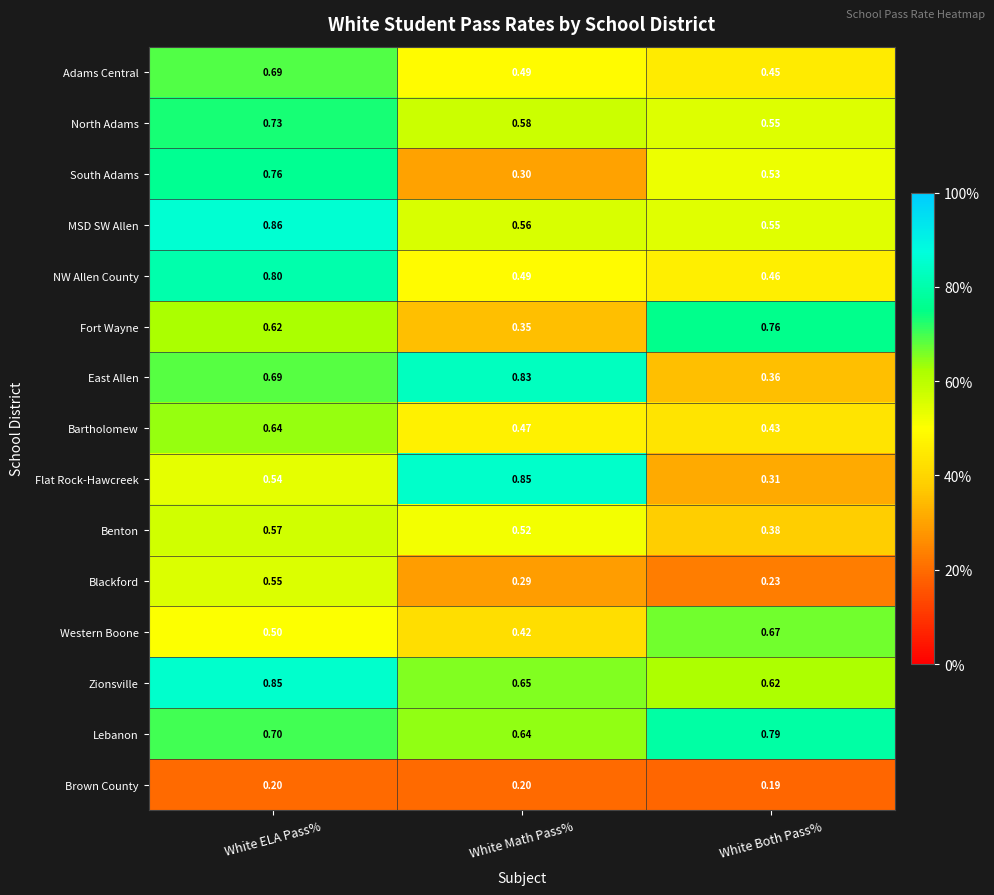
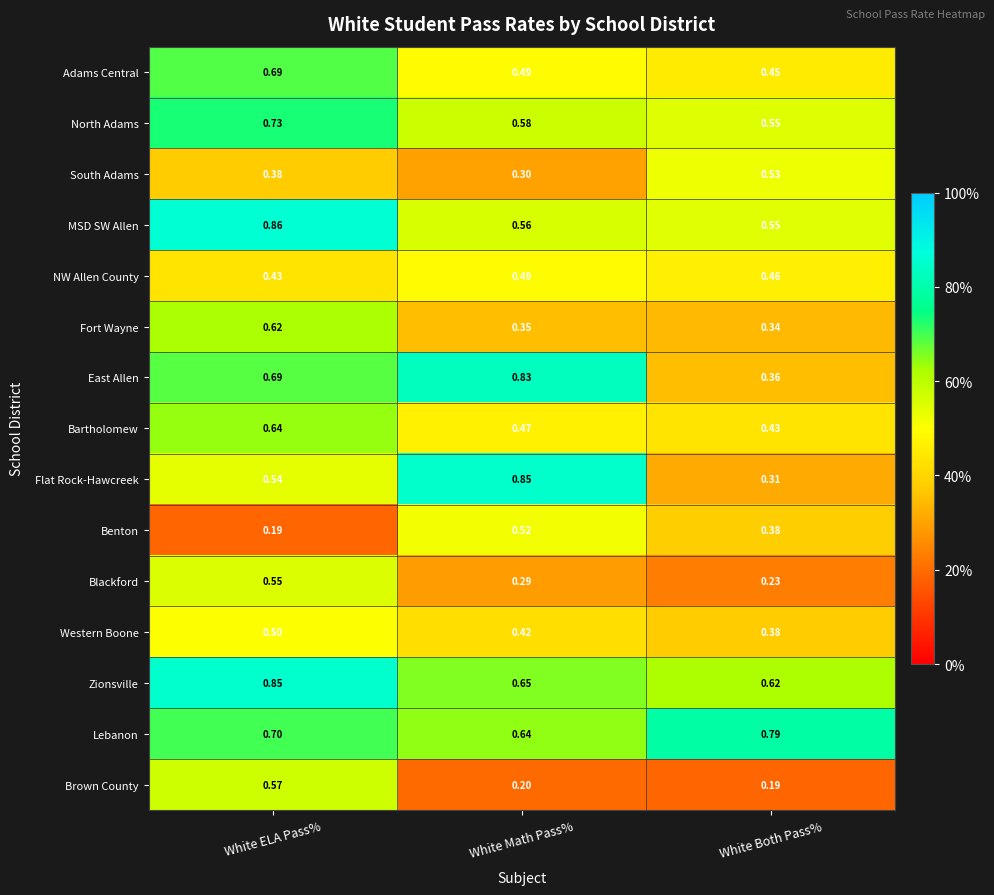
South Adams, White ELA Pass%: 0.76 -> 0.38
NW Allen County, White ELA Pass%: 0.80 -> 0.43
Fort Wayne, White Both Pass%: 0.76 -> 0.34
Benton, White ELA Pass%: 0.57 -> 0.19
Western Boone, White Both Pass%: 0.67 -> 0.38
Brown County, White ELA Pass%: 0.20 -> 0.57
